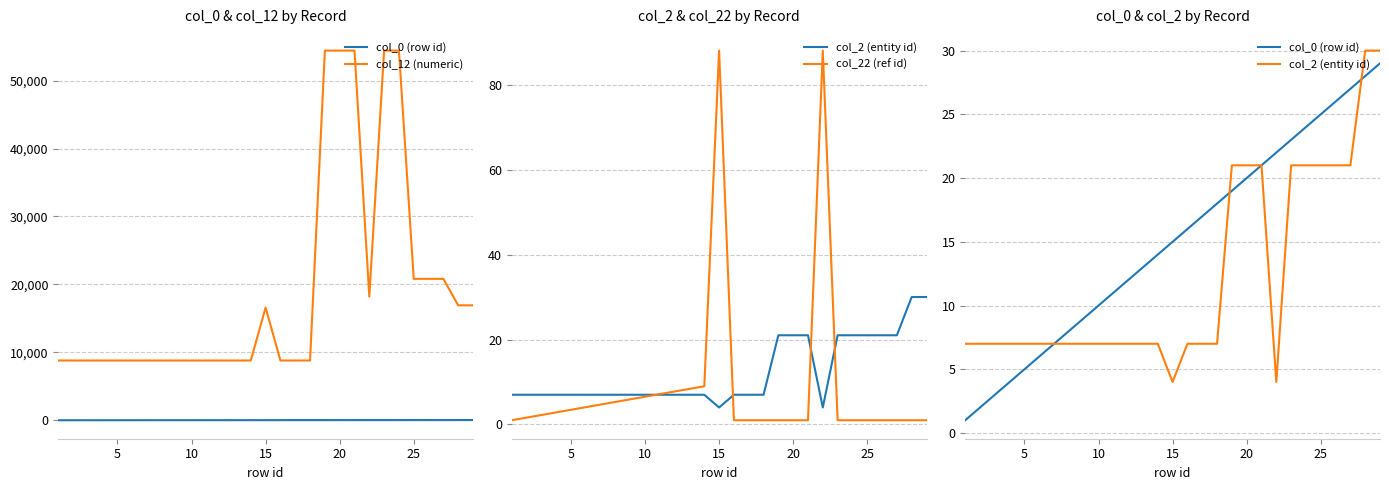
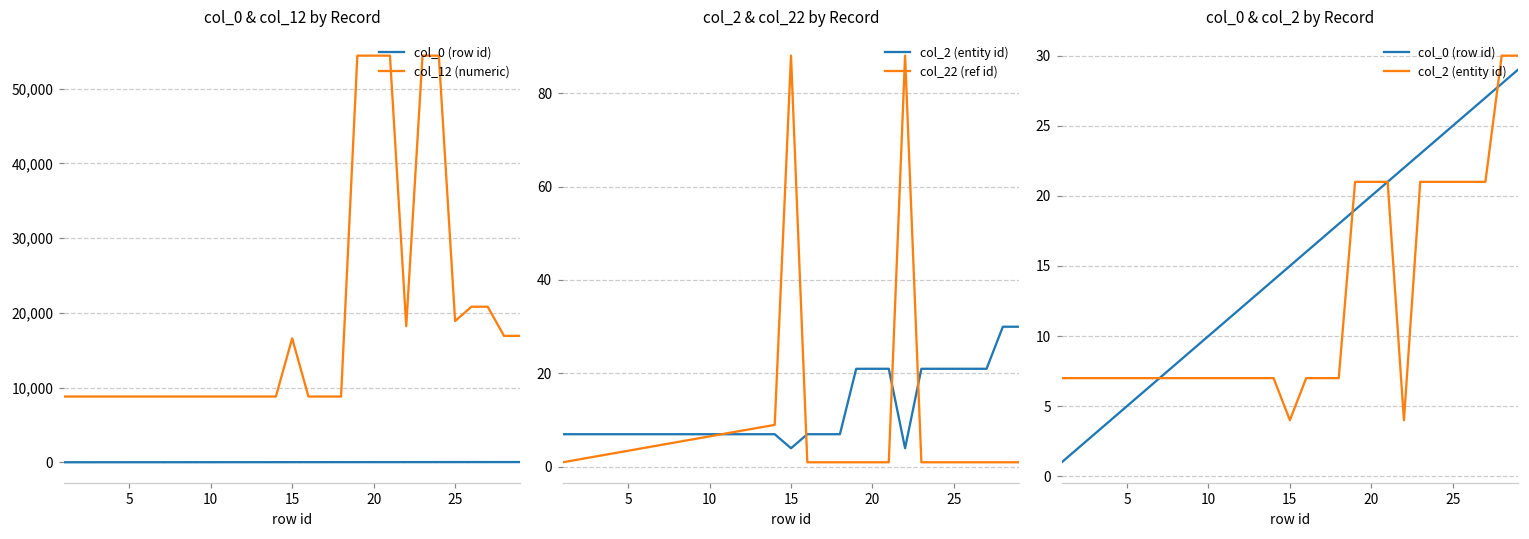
col_0 & col_12 by Record, col_12 (numeric), 25: 21,000 -> 19,000
